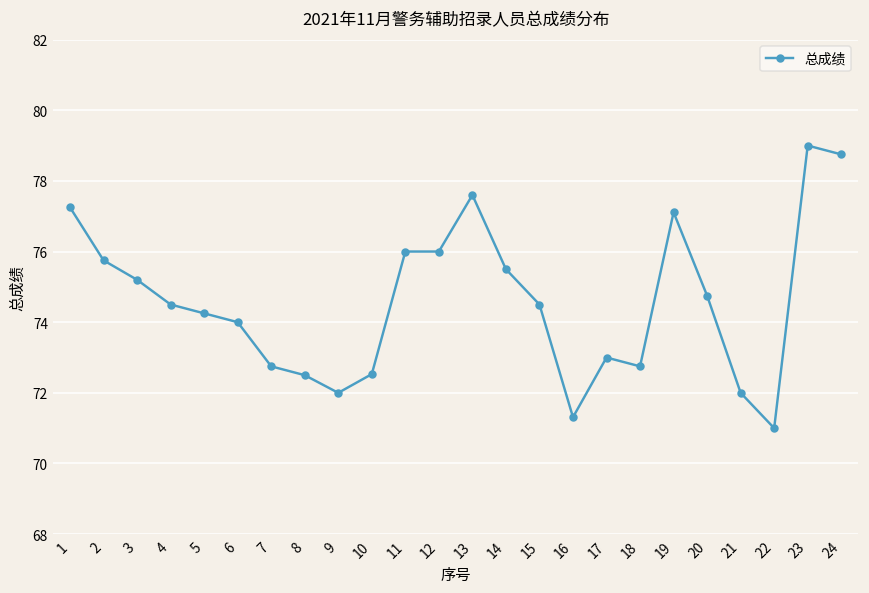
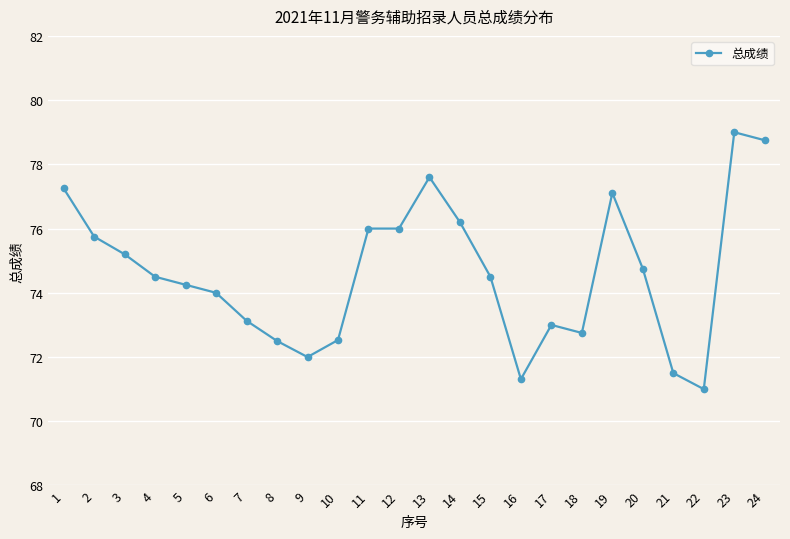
7: 72.8 -> 73.1
14: 75.5 -> 76.2
21: 72.0 -> 71.5
